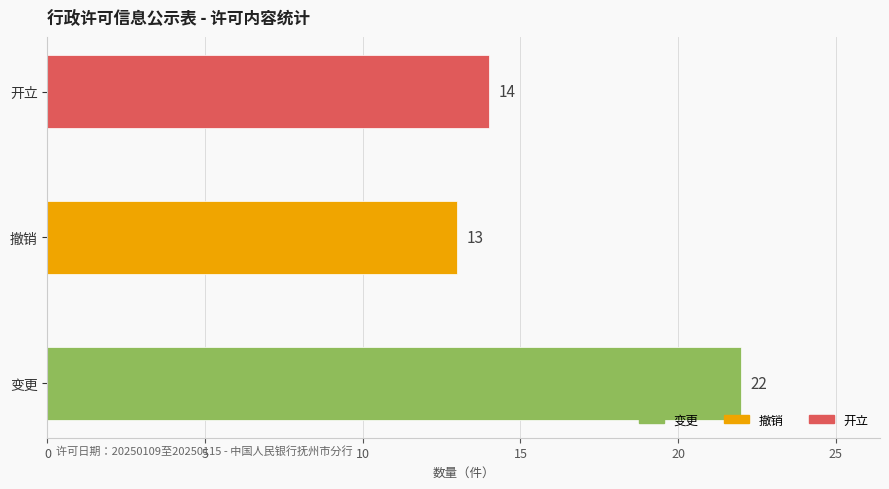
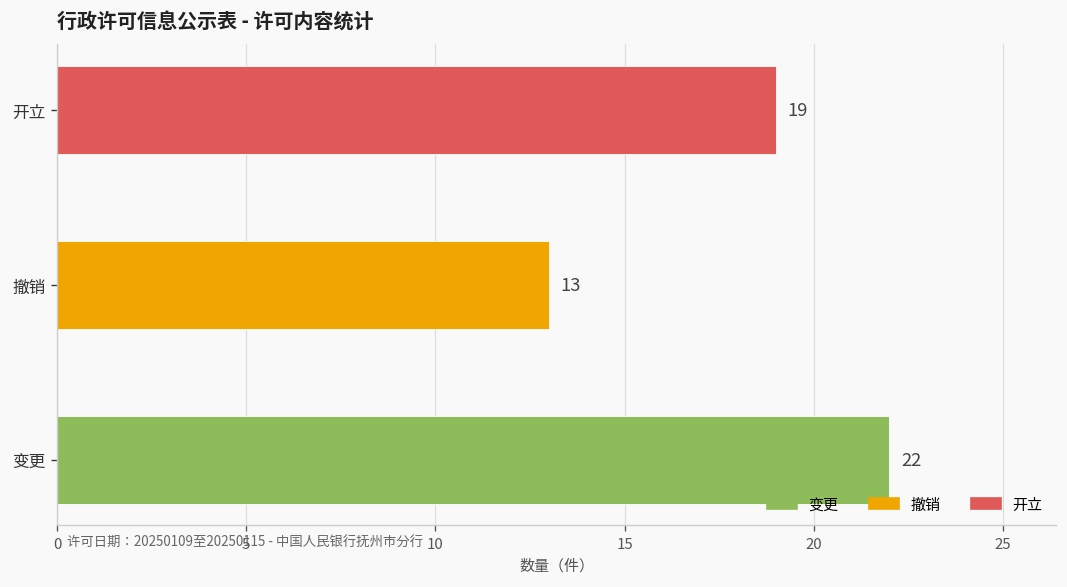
开立: 14 -> 19
